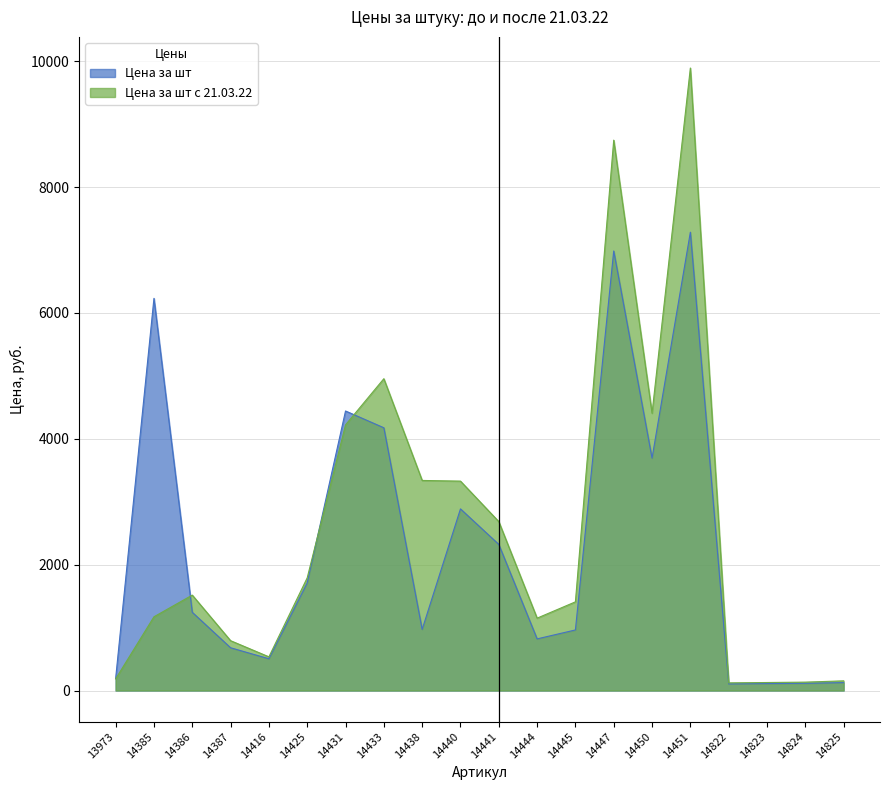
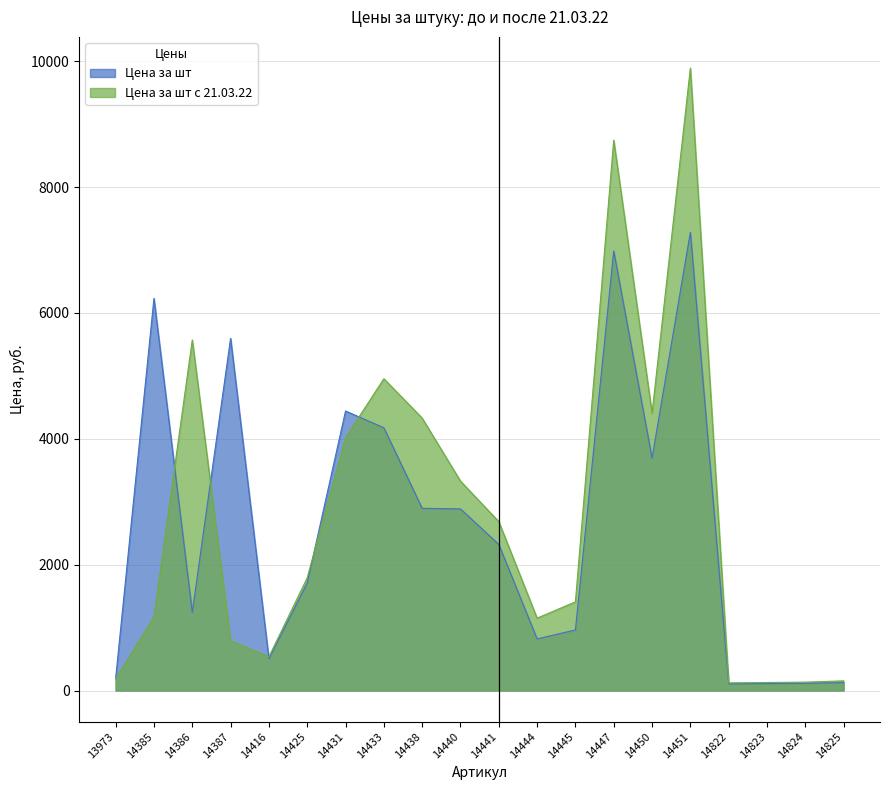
Цена за шт с 21.03.22, 14386: 1500 -> 5600
Цена за шт, 14387: 700 -> 5600
Цена за шт с 21.03.22, 14431: 4200 -> 4000
Цена за шт, 14438: 1000 -> 2900
Цена за шт с 21.03.22, 14438: 3300 -> 4300
